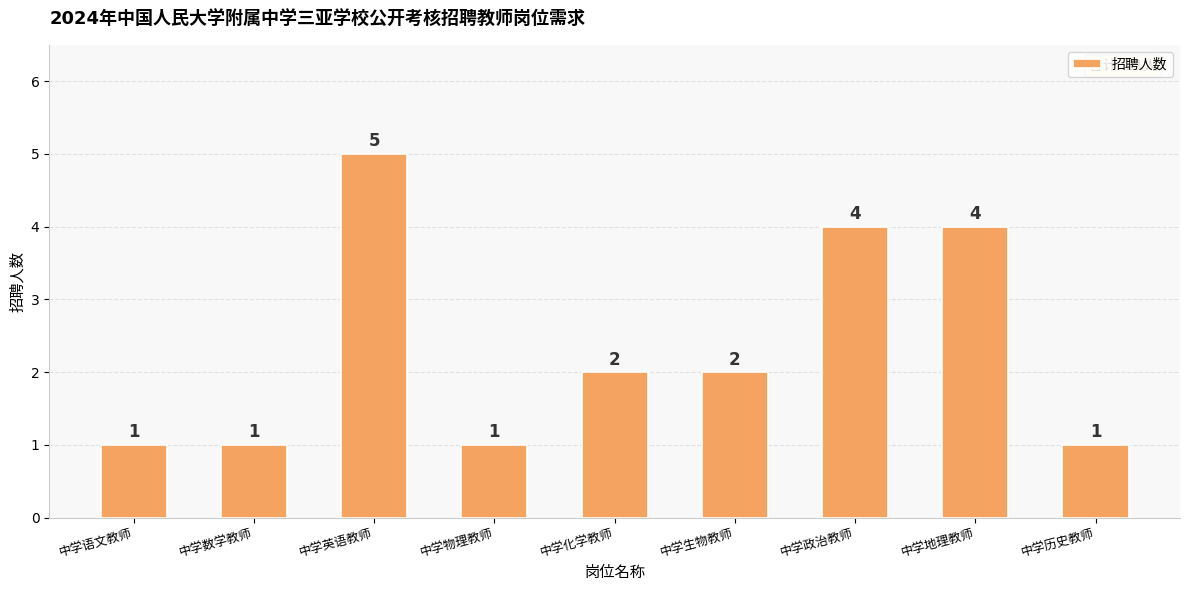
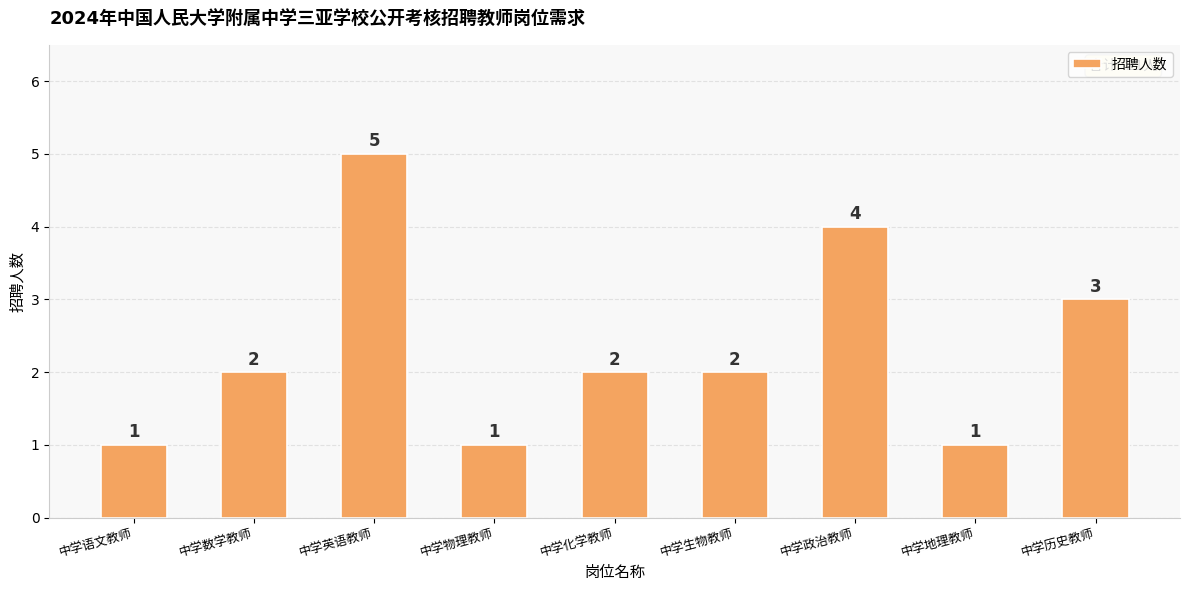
中学数学教师: 1 -> 2
中学地理教师: 4 -> 1
中学历史教师: 1 -> 3
